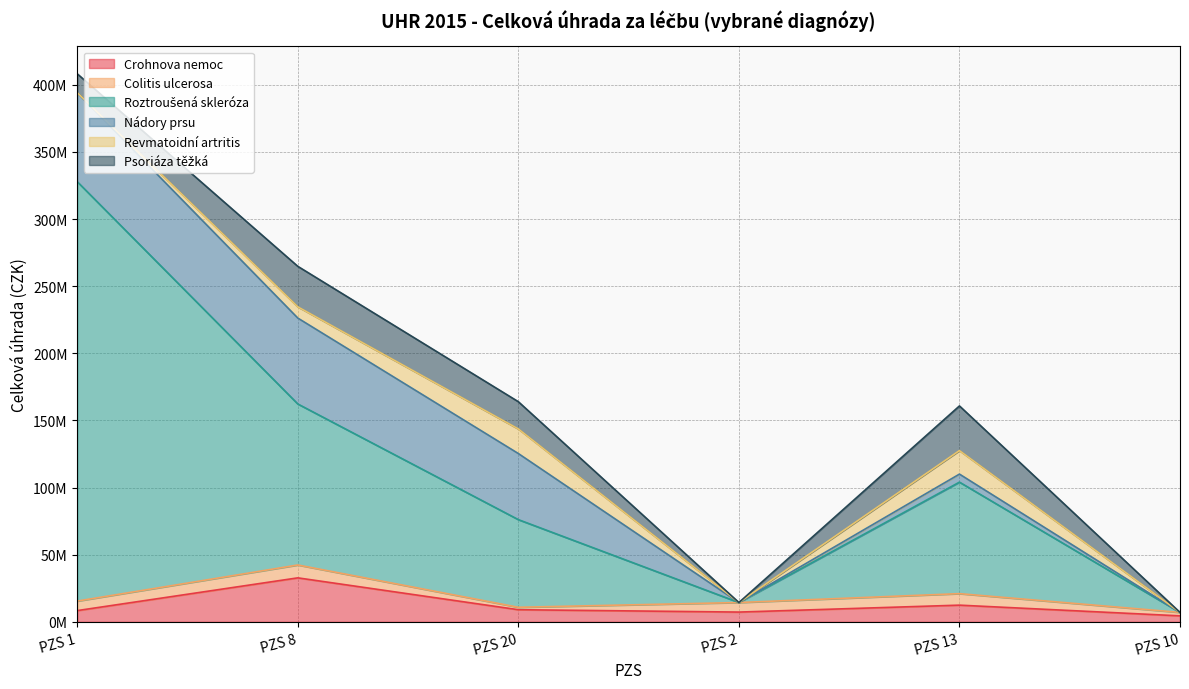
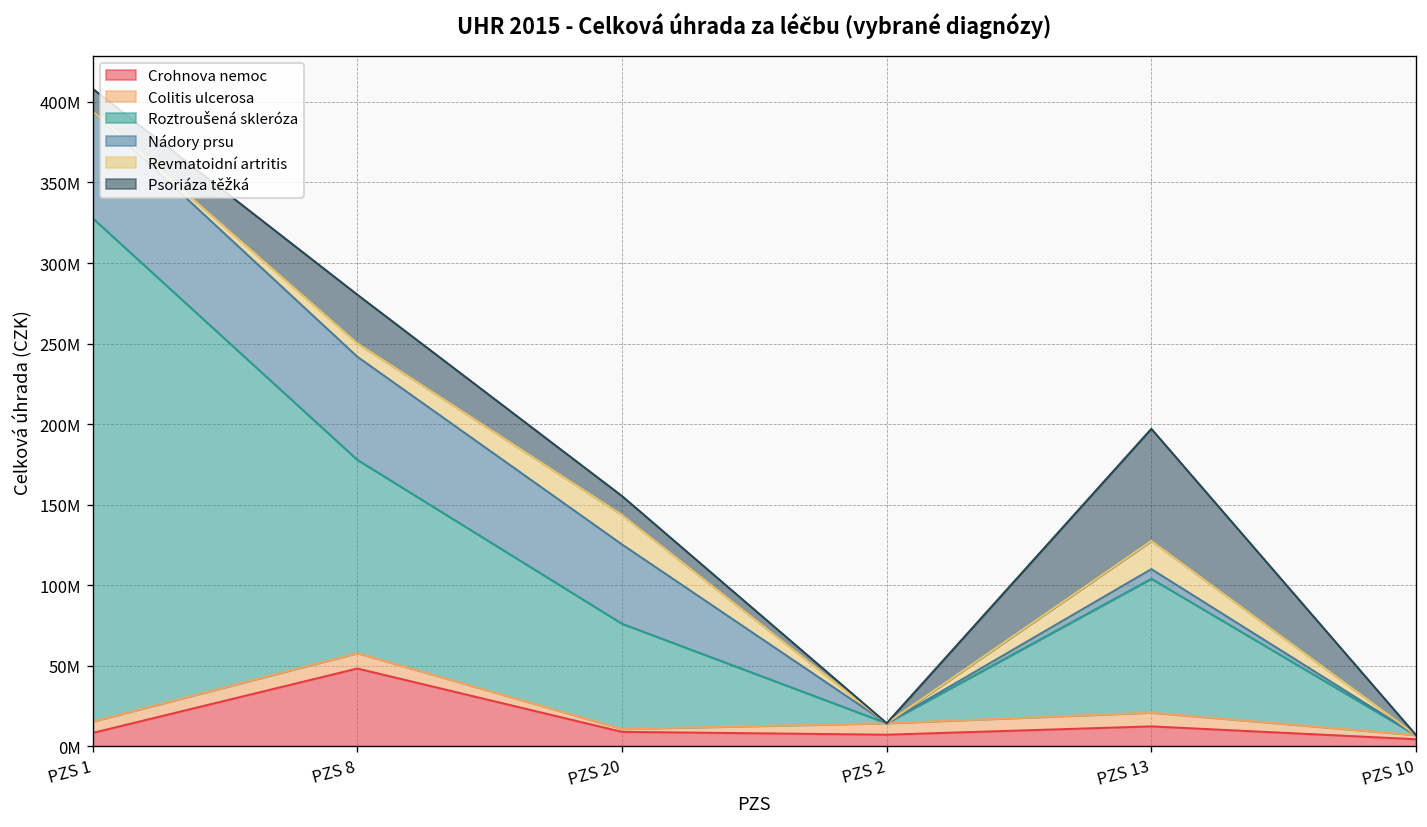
Crohnova nemoc, PZS 8: 33000000 -> 48000000
Psoriáza těžká, PZS 20: 20000000 -> 12000000
Psoriáza těžká, PZS 13: 33000000 -> 70000000
